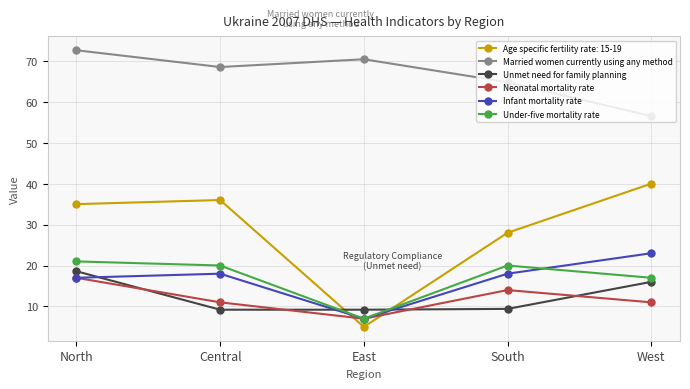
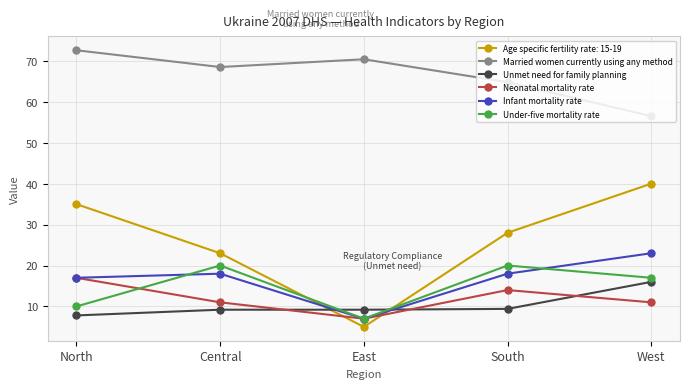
Unmet need for family planning, North: 19 -> 8
Under-five mortality rate, North: 21 -> 10
Age specific fertility rate: 15-19, Central: 36 -> 23
